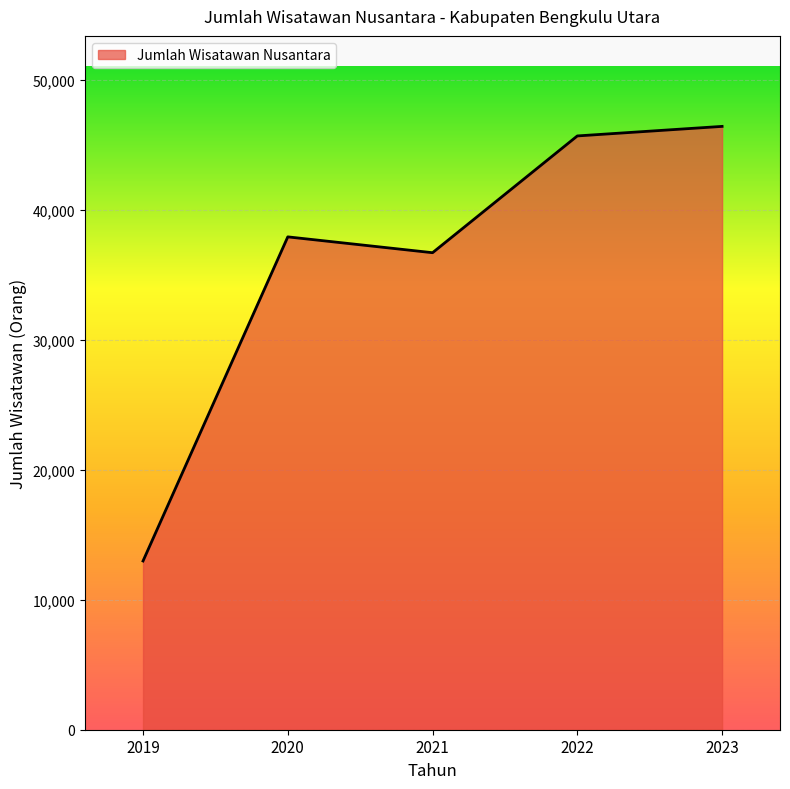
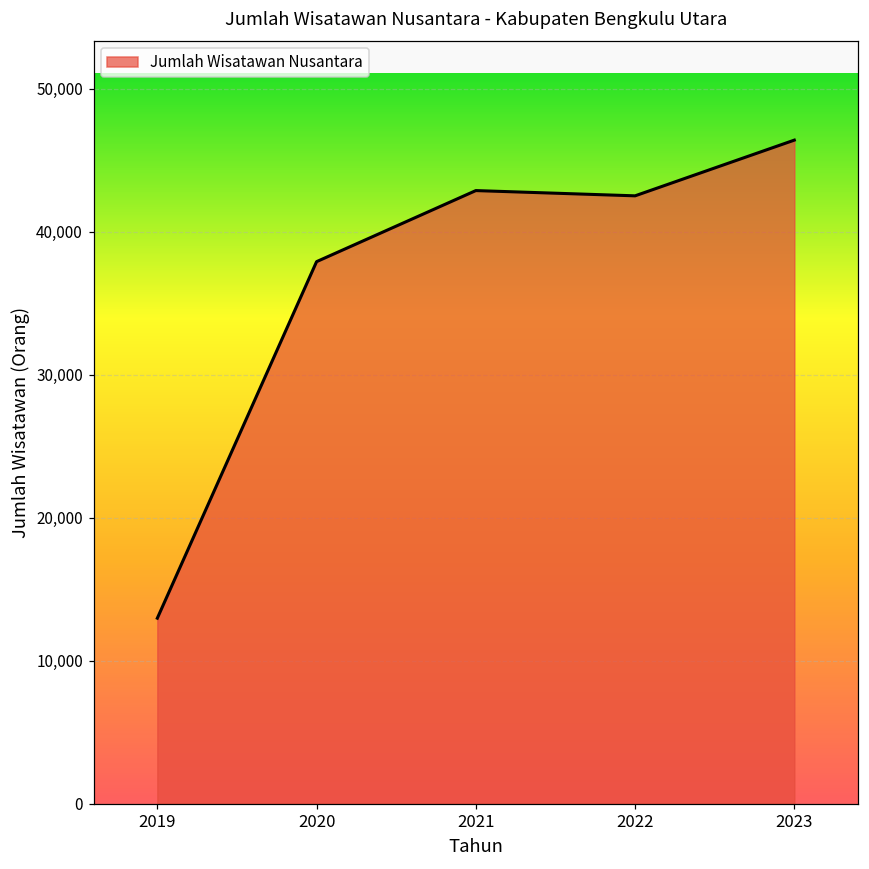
2021: 36,700 -> 42,900
2022: 45,700 -> 42,500
